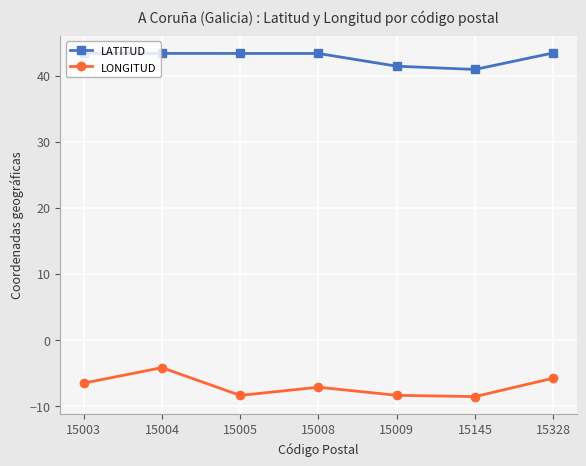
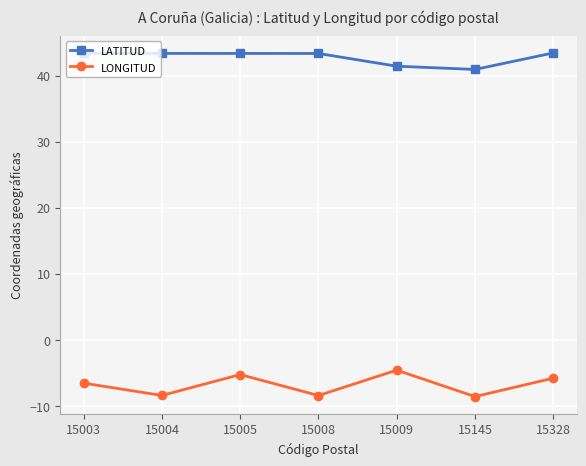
LONGITUD, 15004: -4 -> -8
LONGITUD, 15005: -8 -> -5
LONGITUD, 15008: -7 -> -8
LONGITUD, 15009: -8 -> -5
